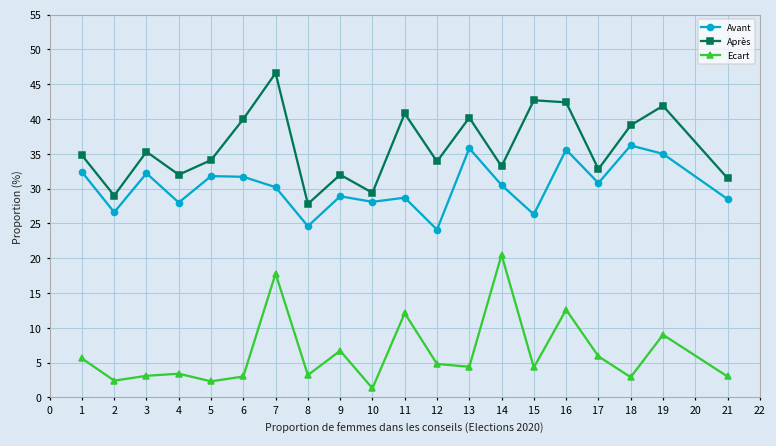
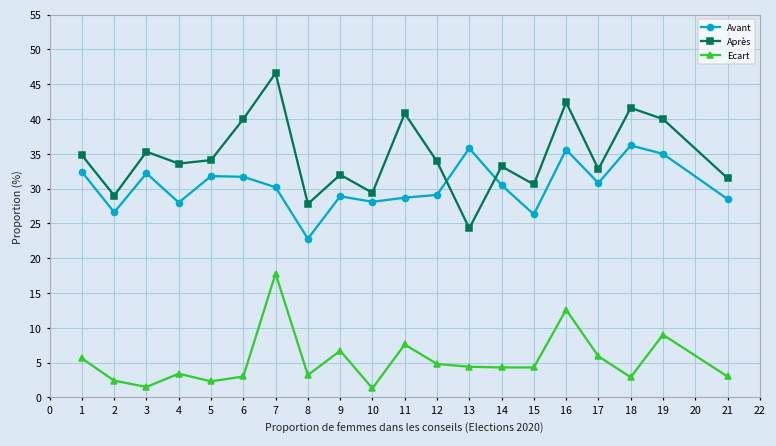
Ecart, 3: 3 -> 2
Après, 4: 32 -> 34
Avant, 8: 25 -> 23
Ecart, 11: 12 -> 8
Avant, 12: 24 -> 29
Après, 13: 40 -> 24
Ecart, 14: 21 -> 4
Après, 15: 43 -> 31
Après, 18: 39 -> 42
Après, 19: 42 -> 40
